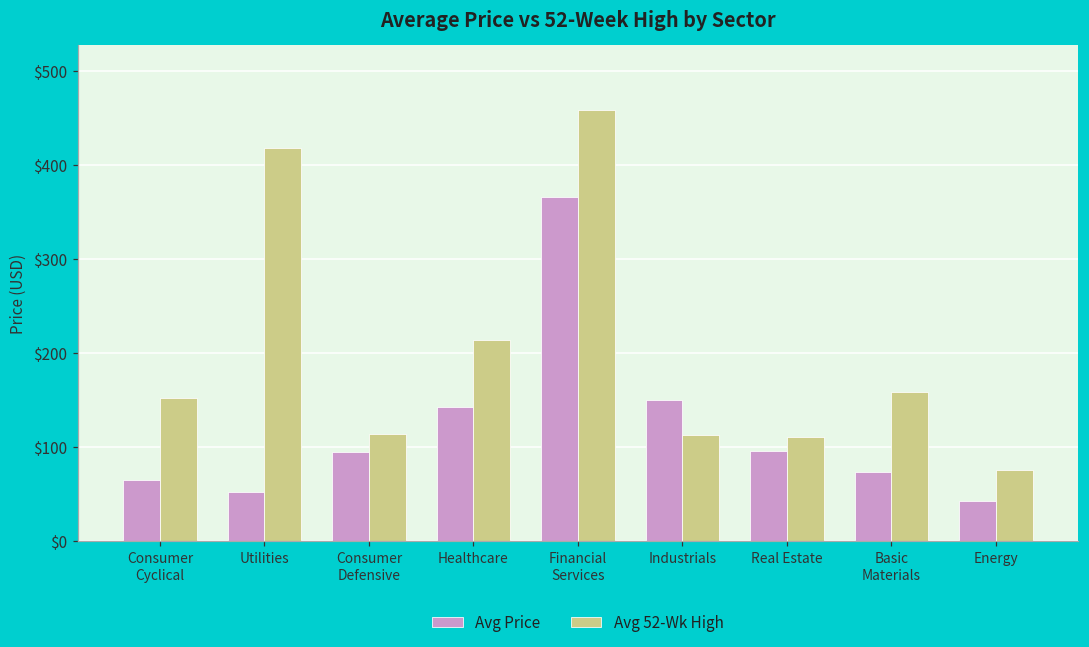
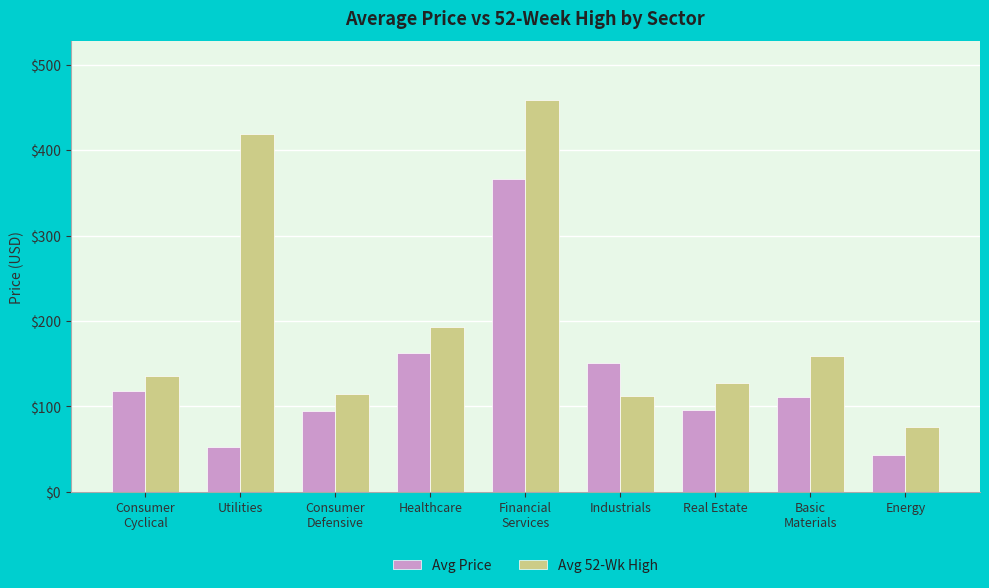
Avg Price, Consumer Cyclical: $70 -> $120
Avg 52-Wk High, Consumer Cyclical: $150 -> $140
Avg Price, Healthcare: $140 -> $160
Avg 52-Wk High, Healthcare: $210 -> $190
Avg 52-Wk High, Real Estate: $110 -> $130
Avg Price, Basic Materials: $70 -> $110
